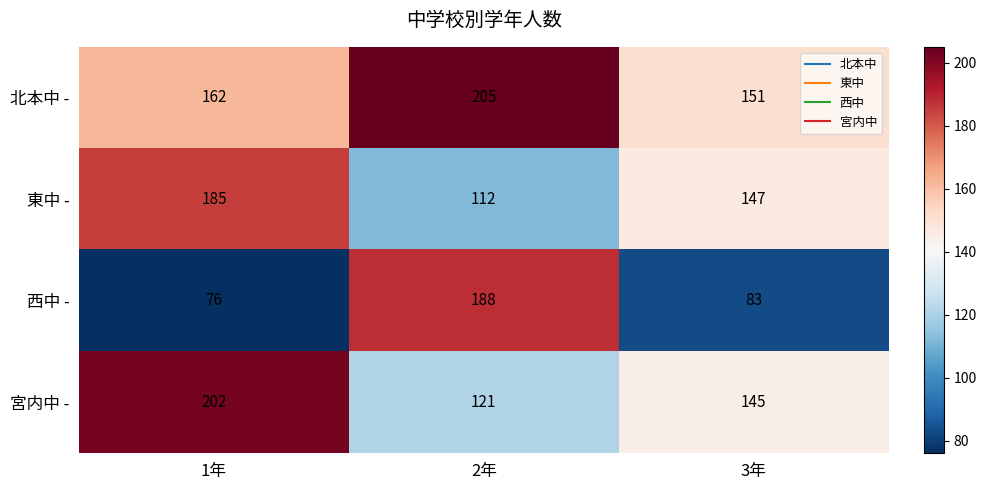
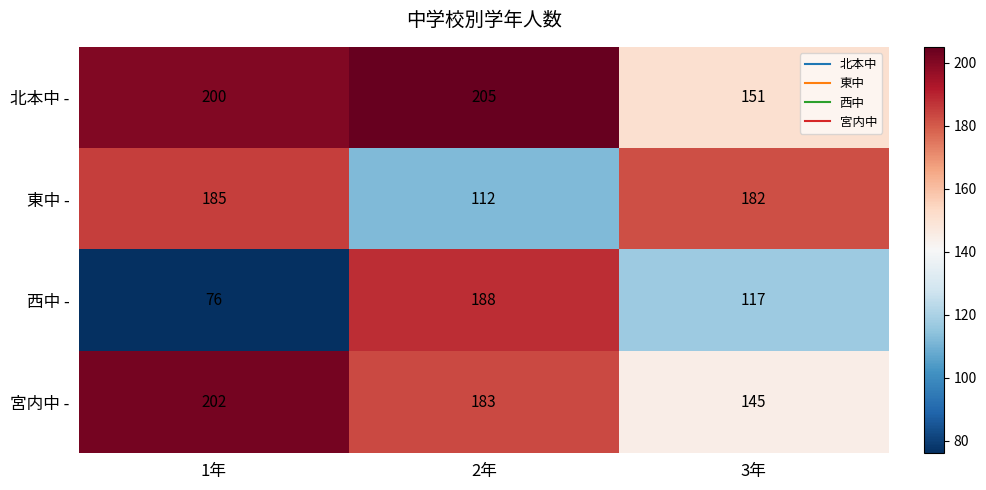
北本中 -, 1年: 162 -> 200
東中 -, 3年: 147 -> 182
西中 -, 3年: 83 -> 117
宮内中 -, 2年: 121 -> 183
